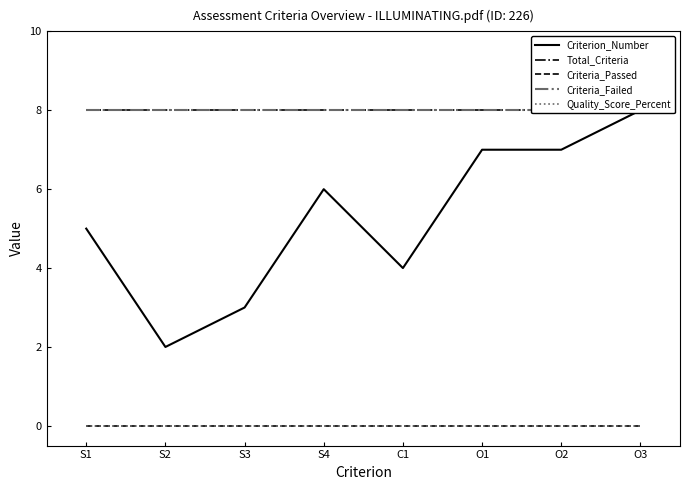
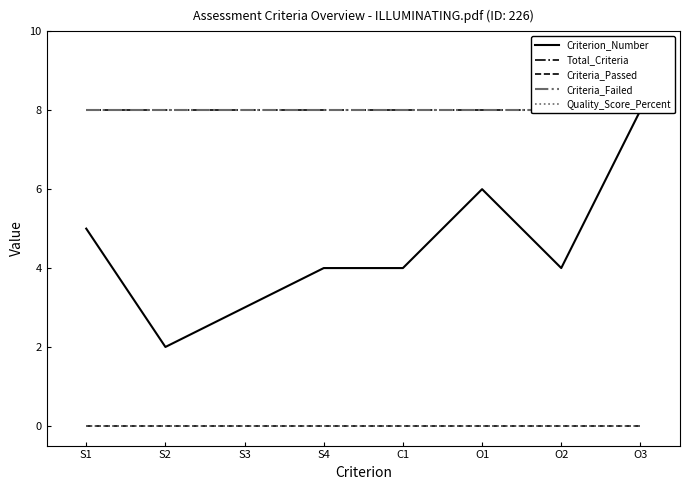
Criterion_Number, S4: 6 -> 4
Criterion_Number, O1: 7 -> 6
Criterion_Number, O2: 7 -> 4
